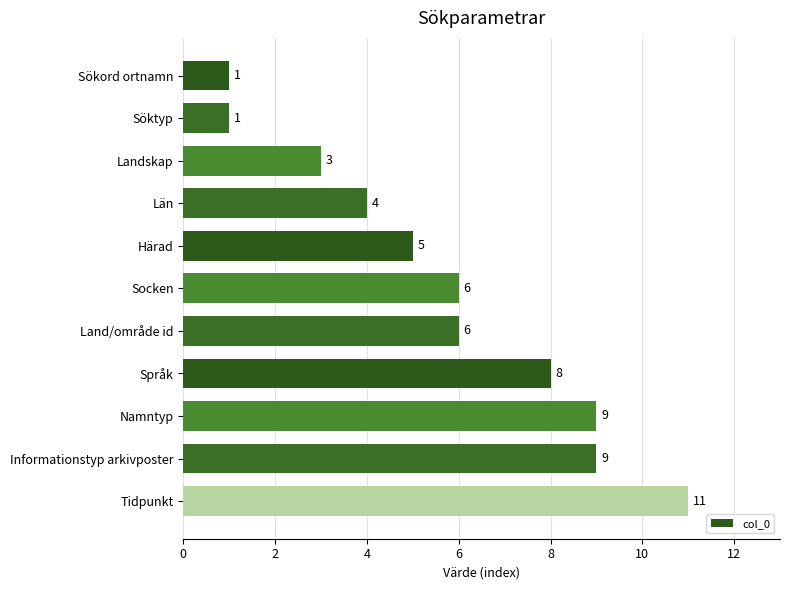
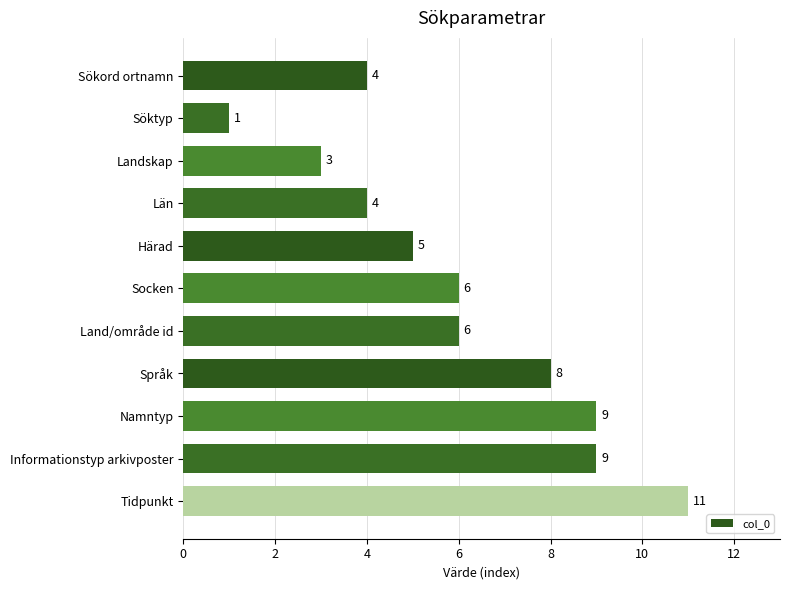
Sökord ortnamn: 1 -> 4
